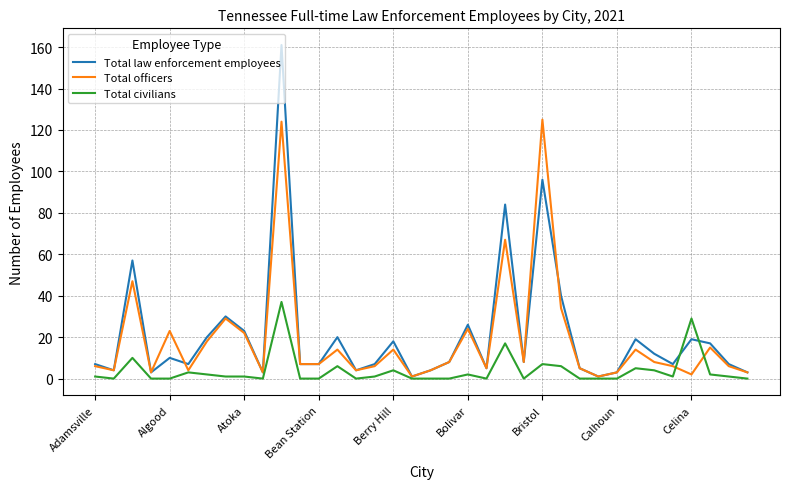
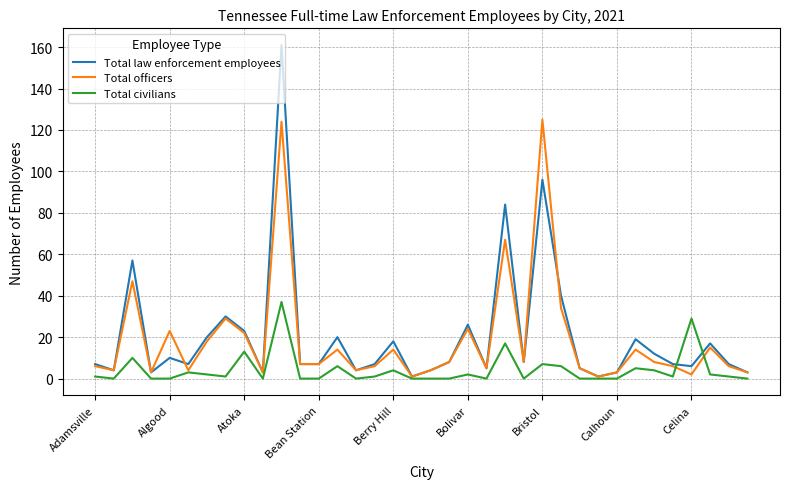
Total civilians, Atoka: 1 -> 13
Total law enforcement employees, Celina: 19 -> 6
